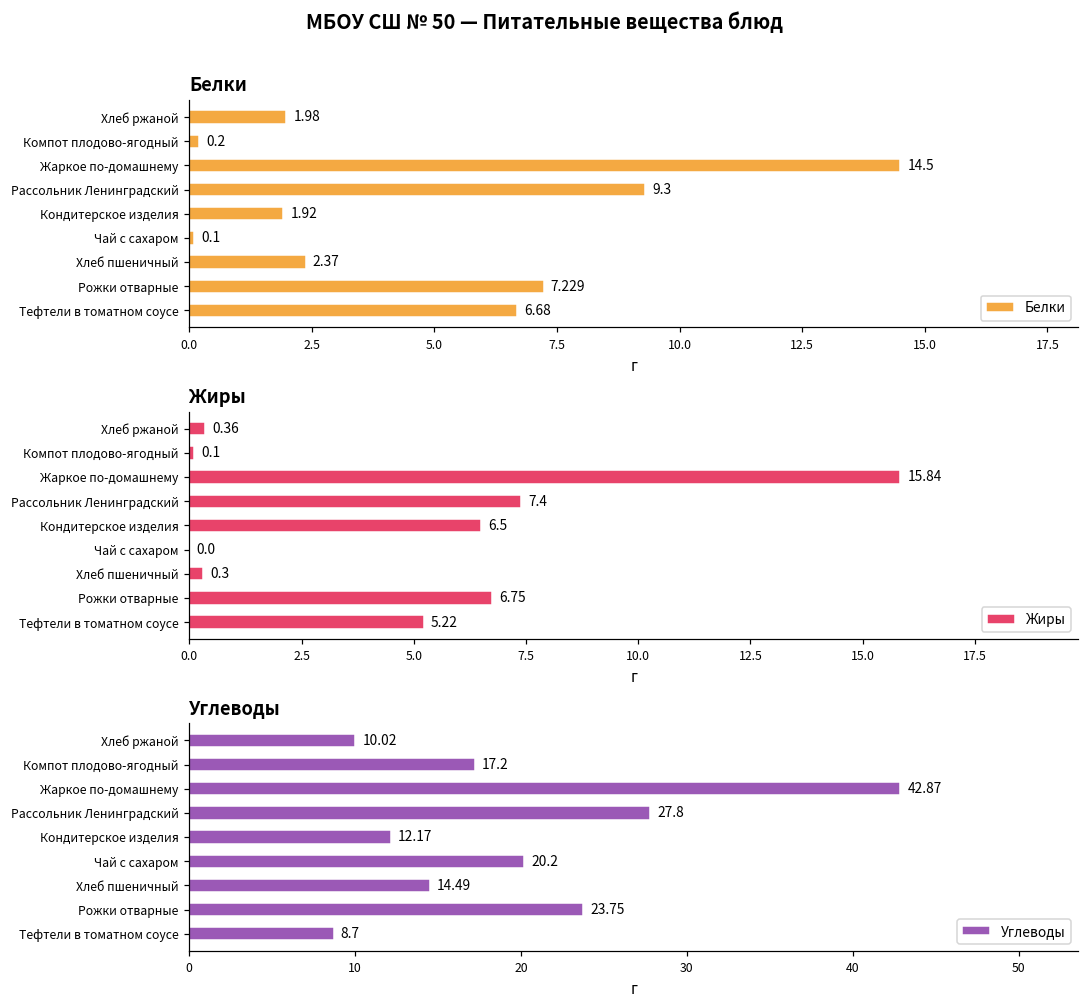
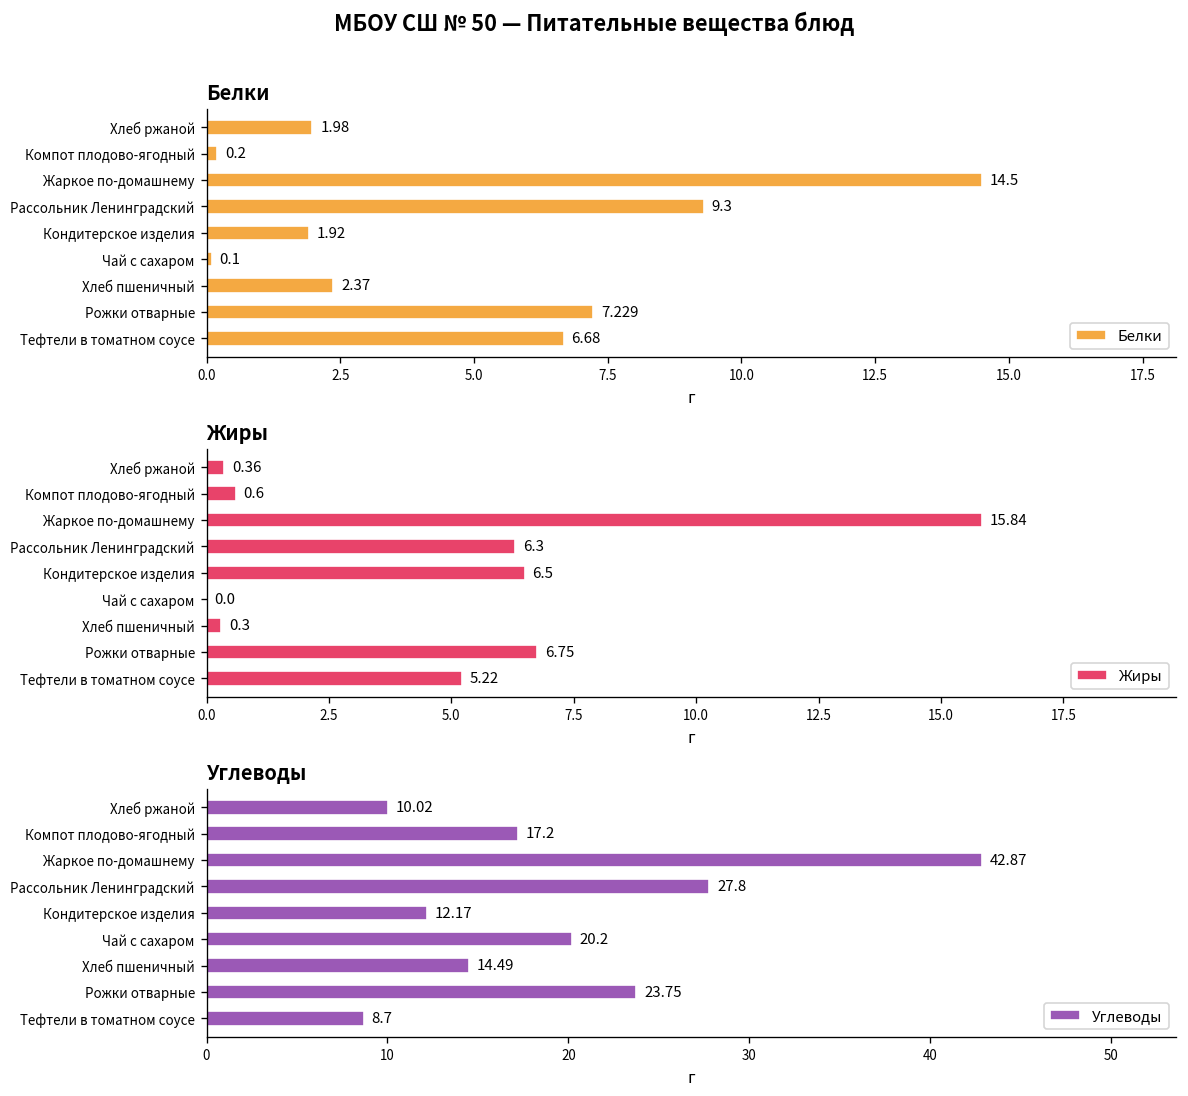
Жиры, Компот плодово-ягодный: 0.1 -> 0.6
Жиры, Рассольник Ленинградский: 7.4 -> 6.3
